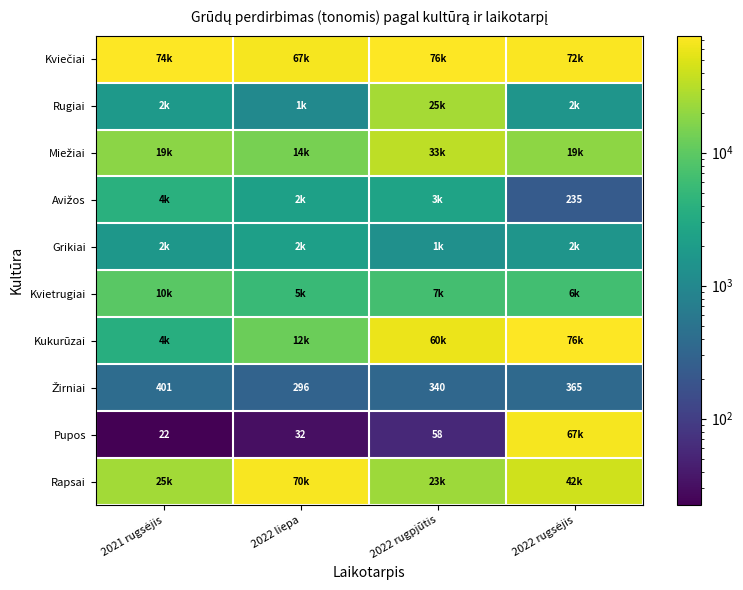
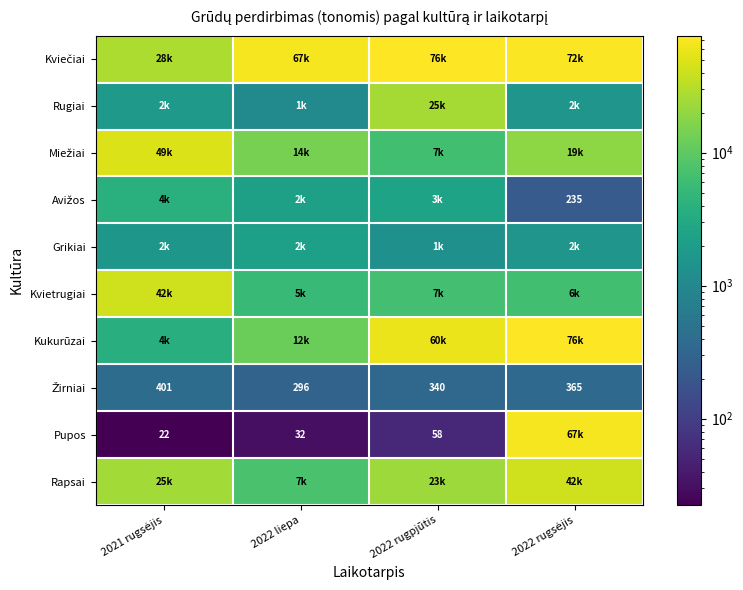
Kviečiai, 2021 rugsėjis: 74k -> 28k
Miežiai, 2021 rugsėjis: 19k -> 49k
Miežiai, 2022 rugpjūtis: 33k -> 7k
Kvietrugiai, 2021 rugsėjis: 10k -> 42k
Rapsai, 2022 liepa: 70k -> 7k
